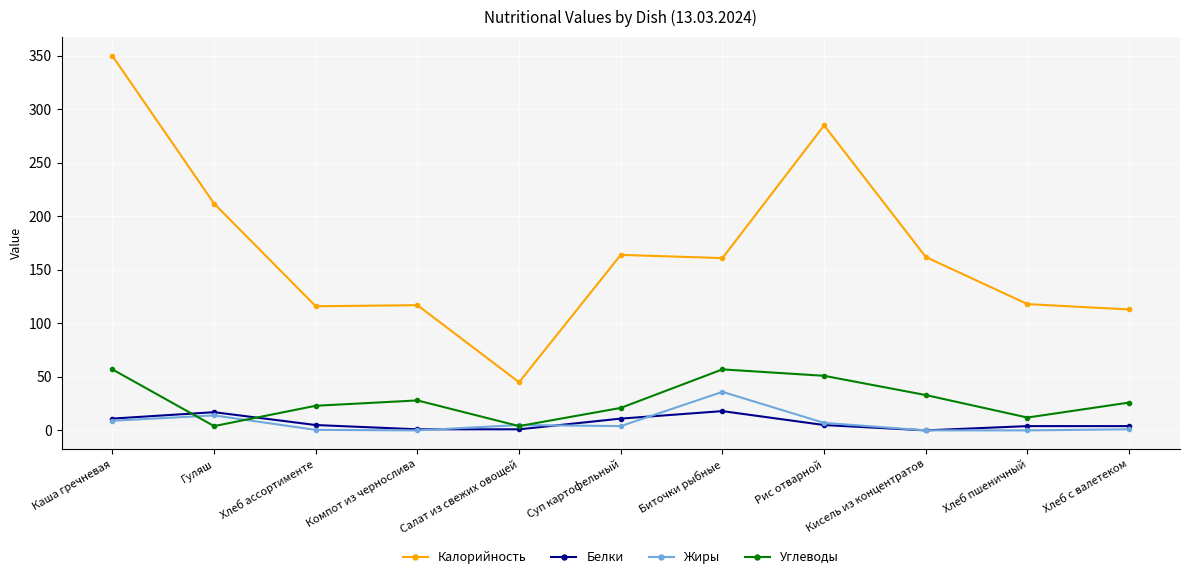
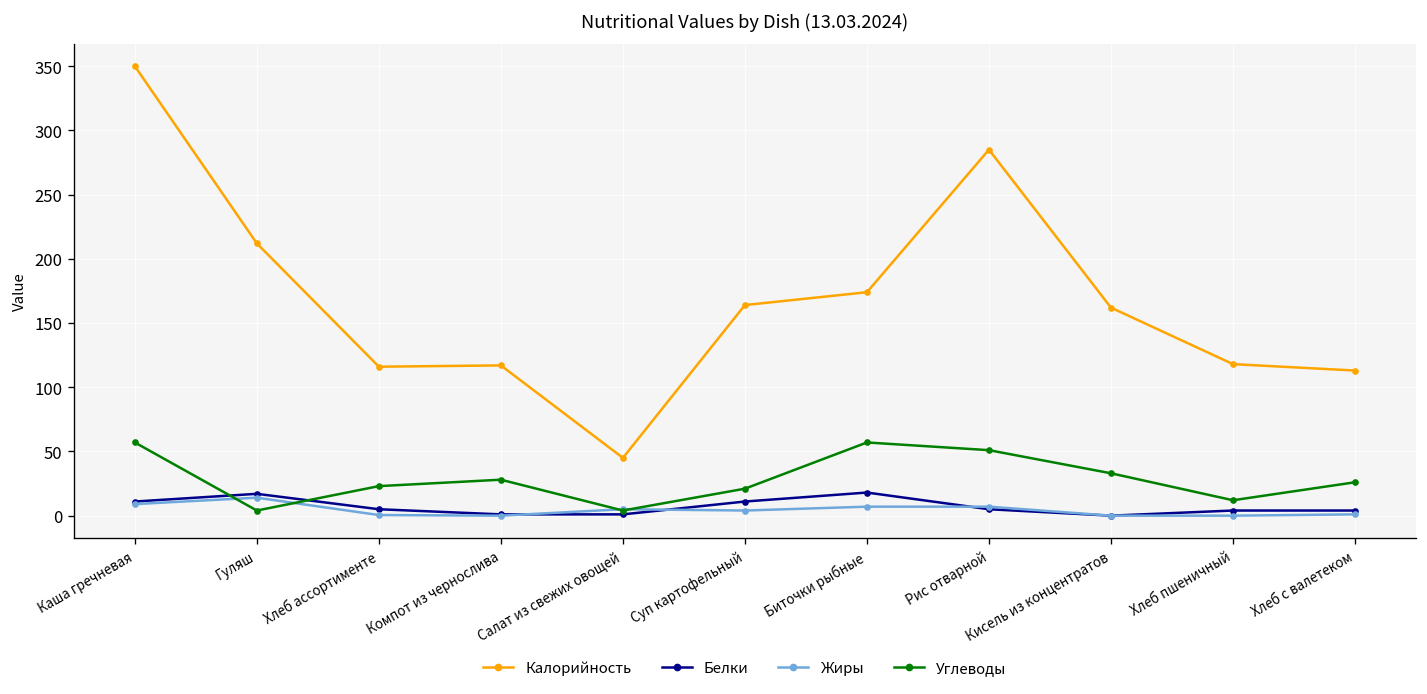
Калорийность, Биточки рыбные: 161 -> 174
Жиры, Биточки рыбные: 36 -> 7
